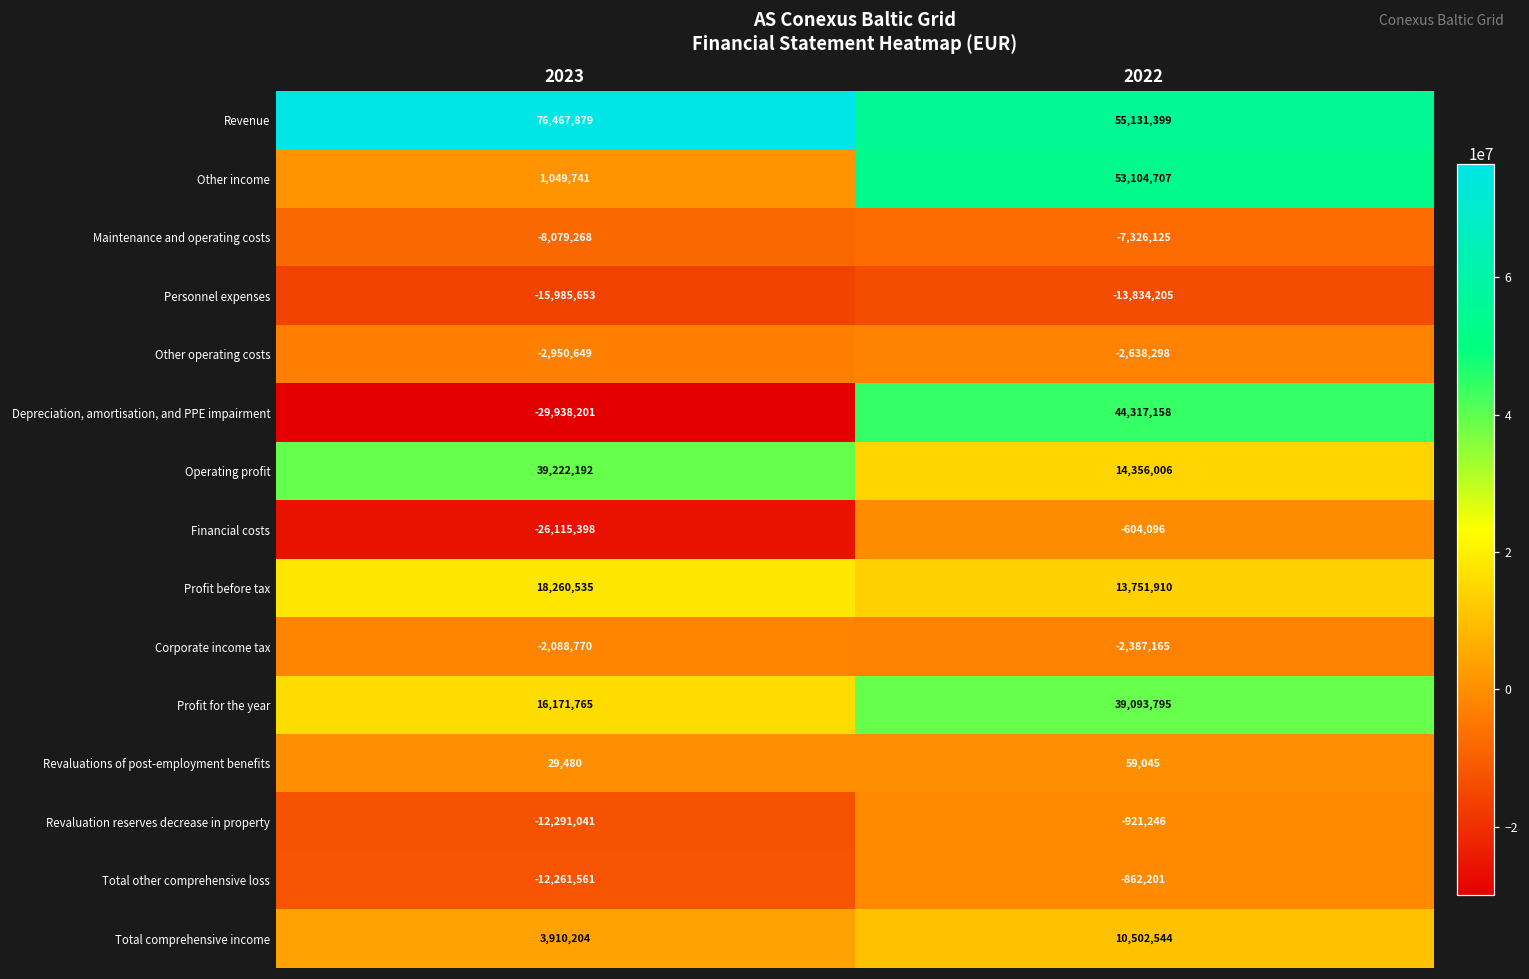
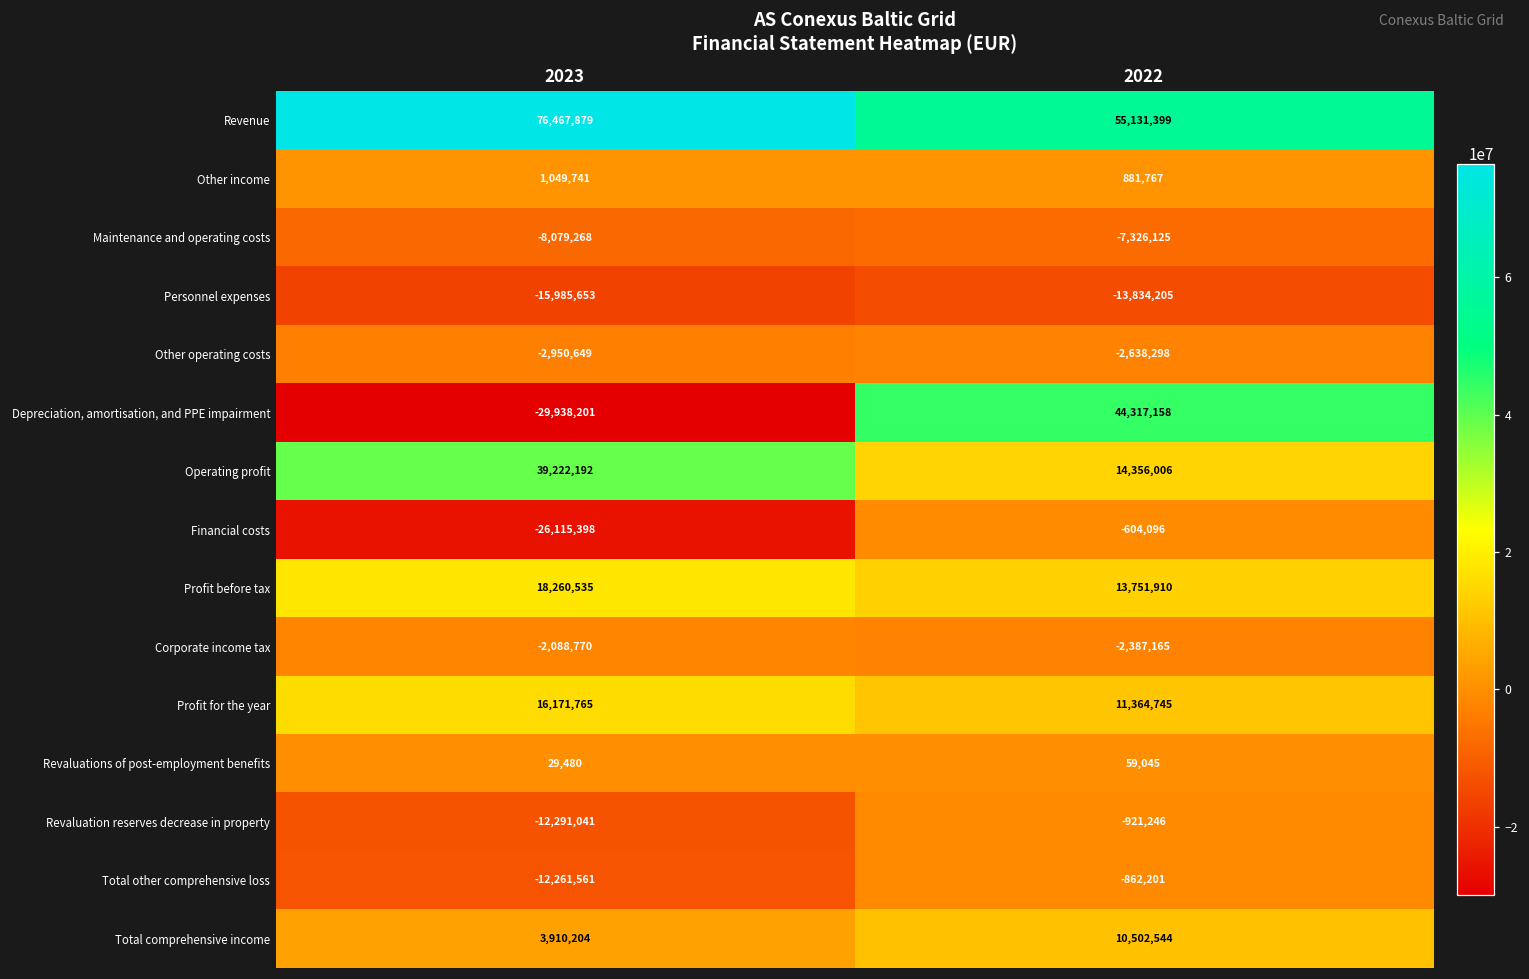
Other income, 2022: 53,104,707 -> 881,767
Profit for the year, 2022: 39,093,795 -> 11,364,745
